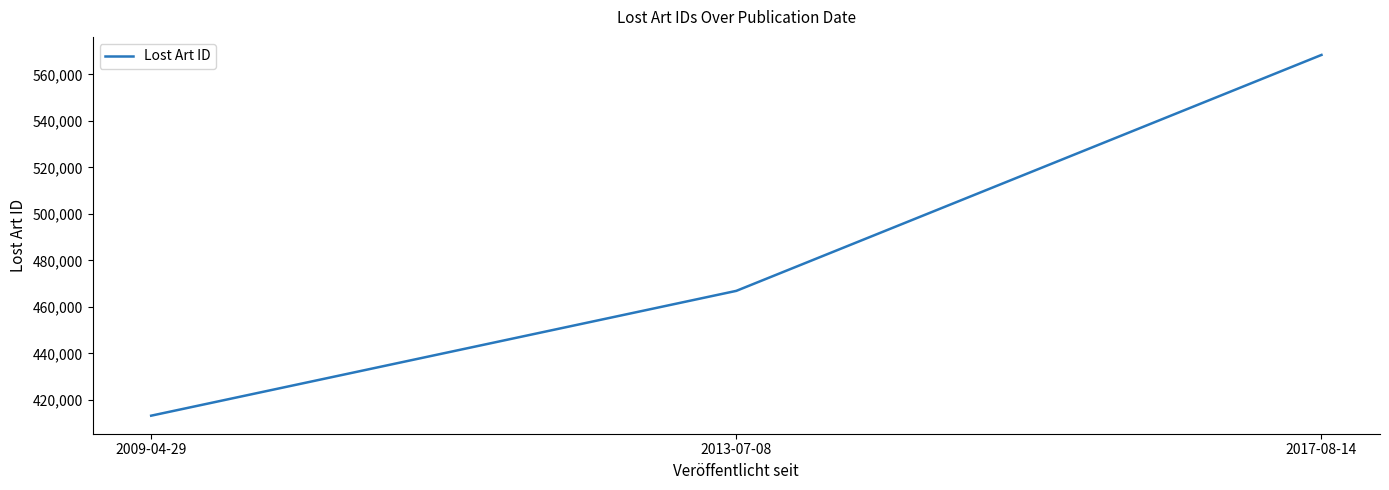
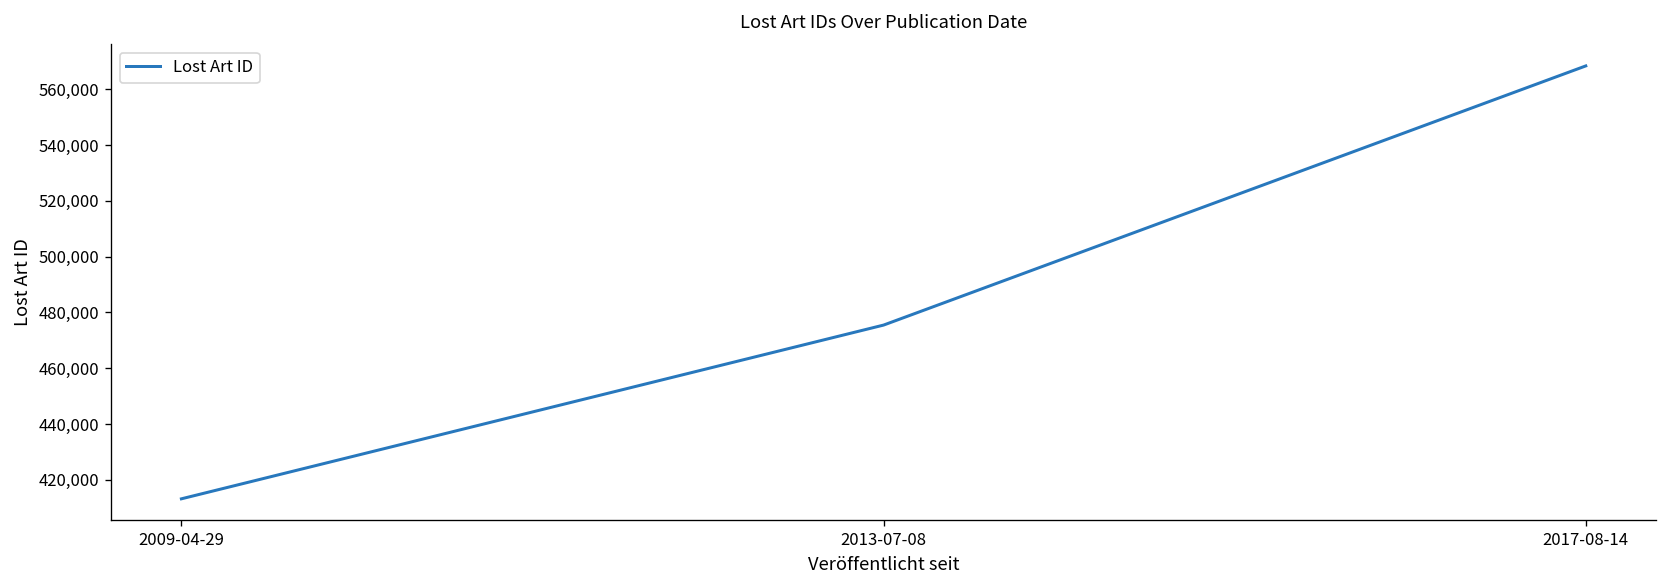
2013-07-08: 467,000 -> 475,000
